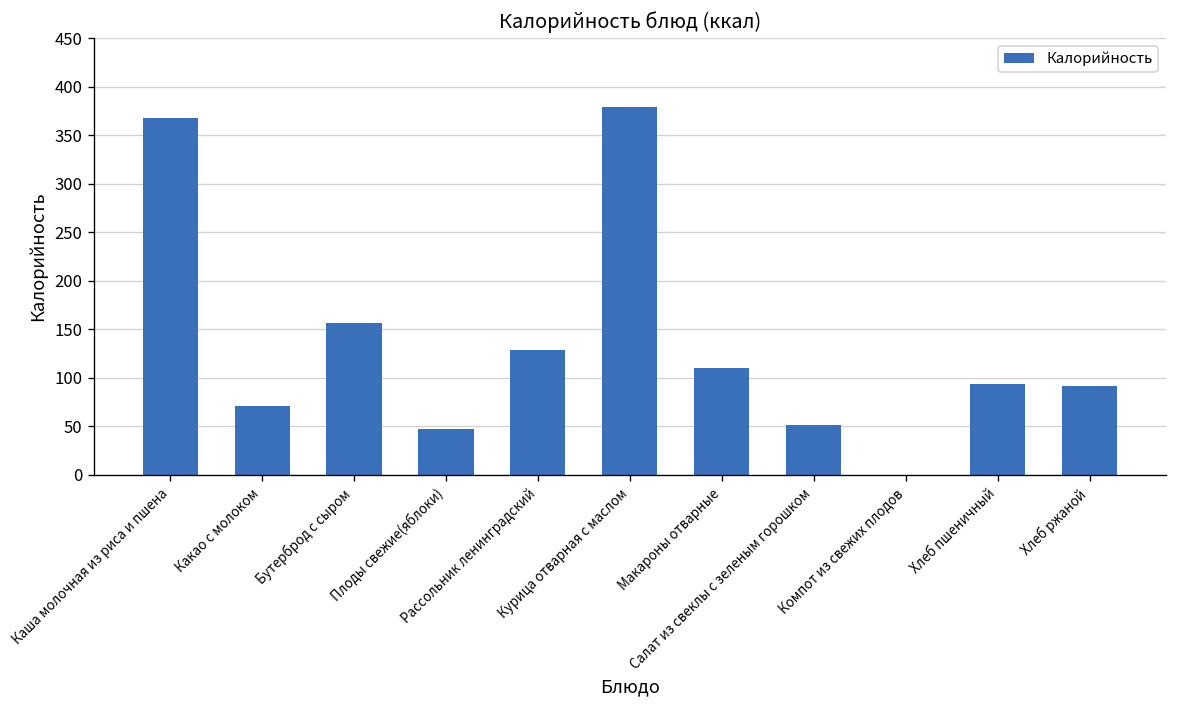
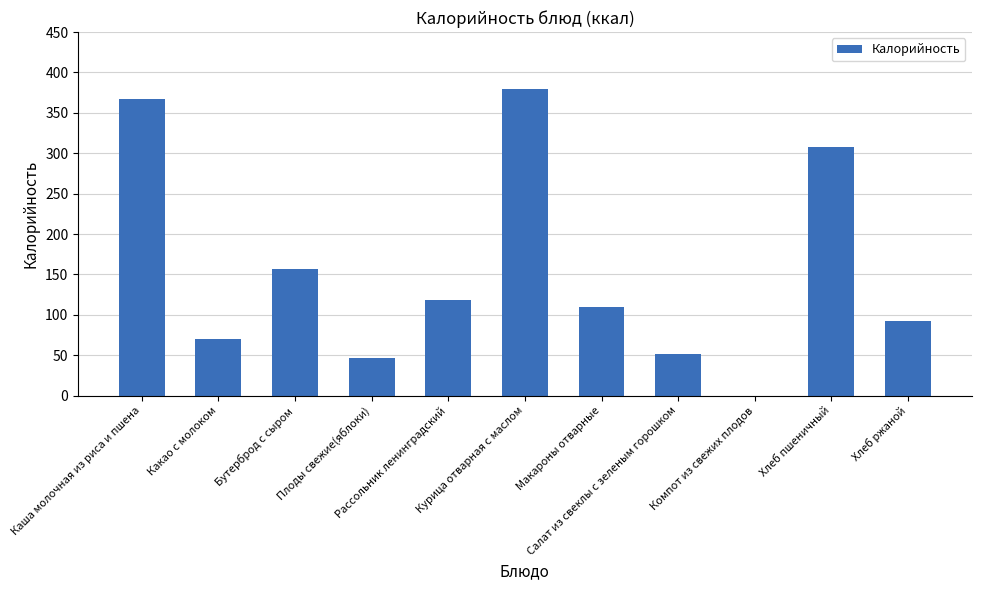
Рассольник ленинградский: 130 -> 120
Хлеб пшеничный: 90 -> 310
